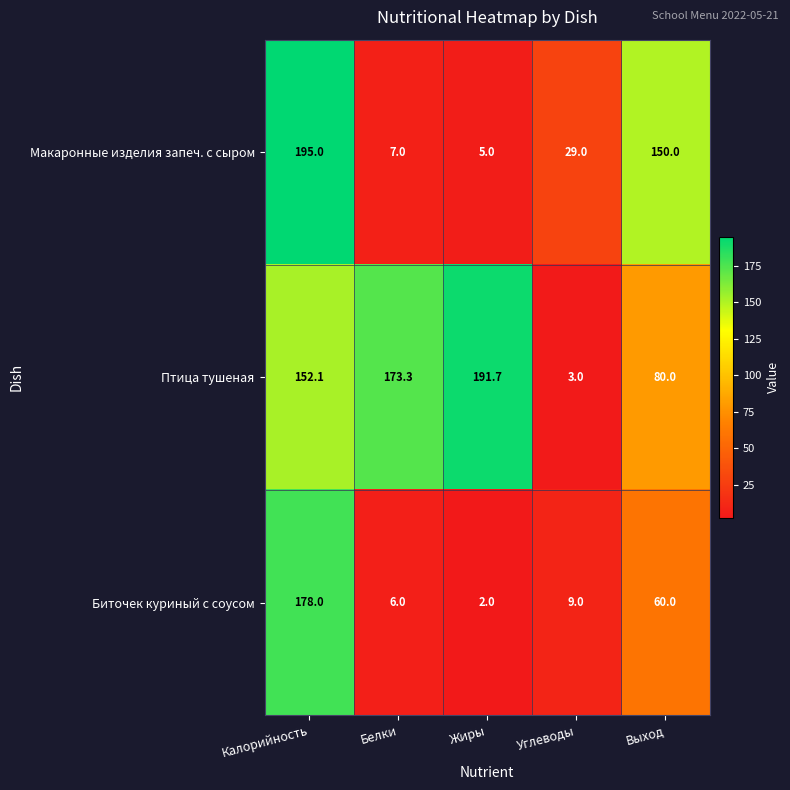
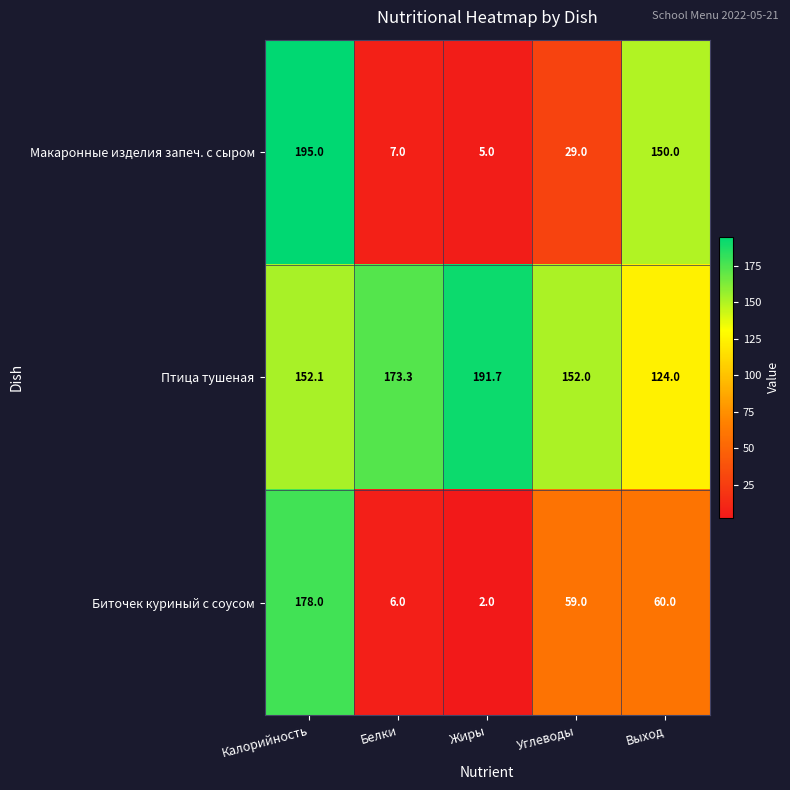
Птица тушеная, Углеводы: 3.0 -> 152.0
Птица тушеная, Выход: 80.0 -> 124.0
Биточек куриный с соусом, Углеводы: 9.0 -> 59.0
